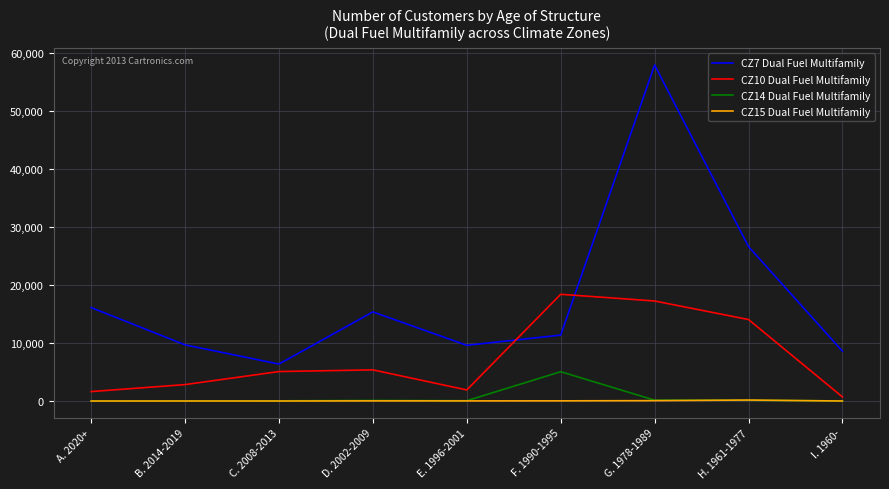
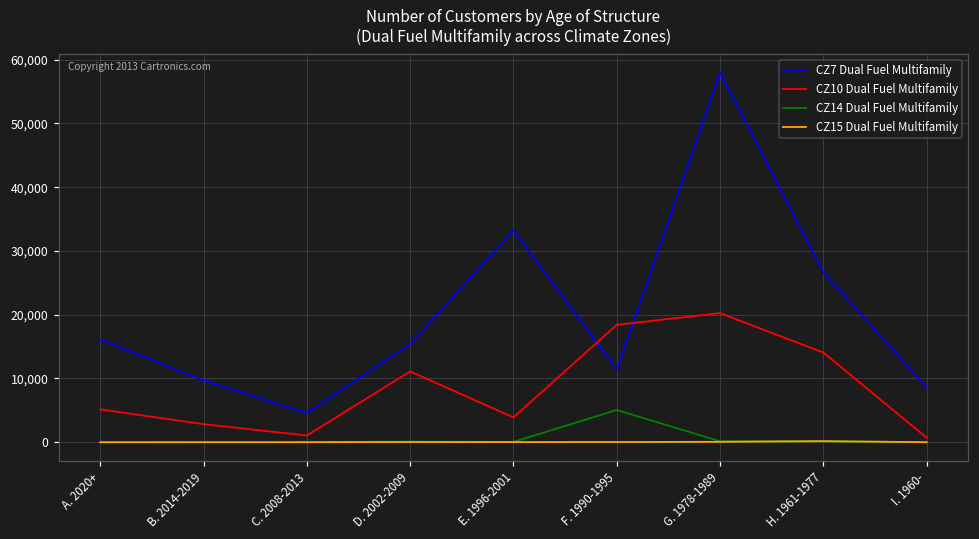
CZ10 Dual Fuel Multifamily, A. 2020+: 2,000 -> 5,000
CZ7 Dual Fuel Multifamily, C. 2008-2013: 6,000 -> 5,000
CZ10 Dual Fuel Multifamily, C. 2008-2013: 5,000 -> 1,000
CZ10 Dual Fuel Multifamily, D. 2002-2009: 5,000 -> 11,000
CZ7 Dual Fuel Multifamily, E. 1996-2001: 10,000 -> 33,000
CZ10 Dual Fuel Multifamily, E. 1996-2001: 2,000 -> 4,000
CZ10 Dual Fuel Multifamily, G. 1978-1989: 17,000 -> 20,000
